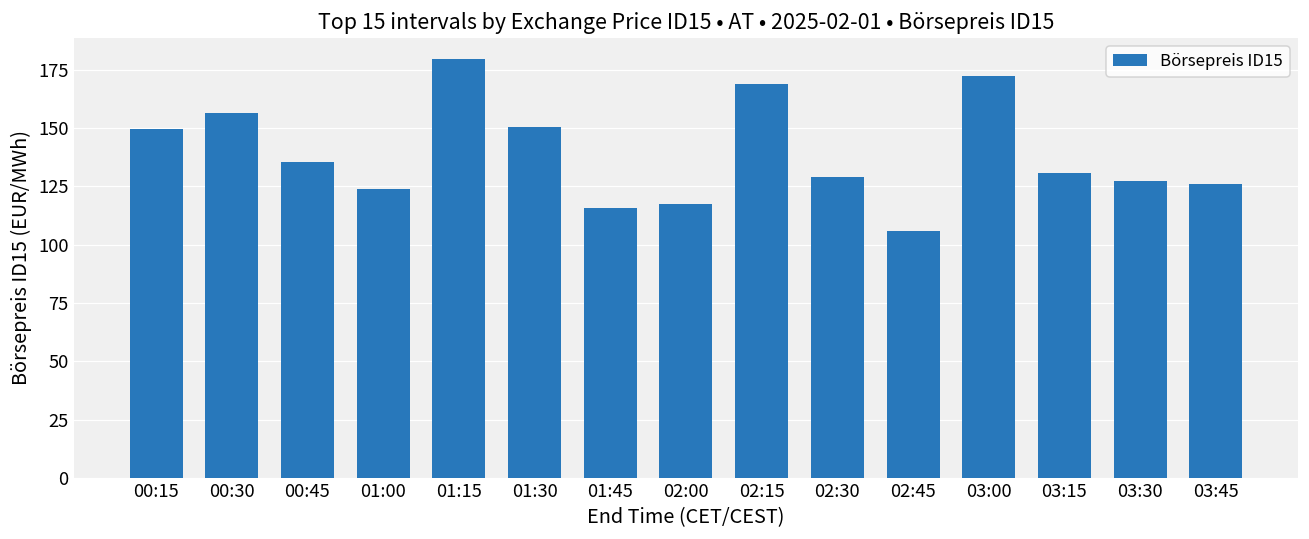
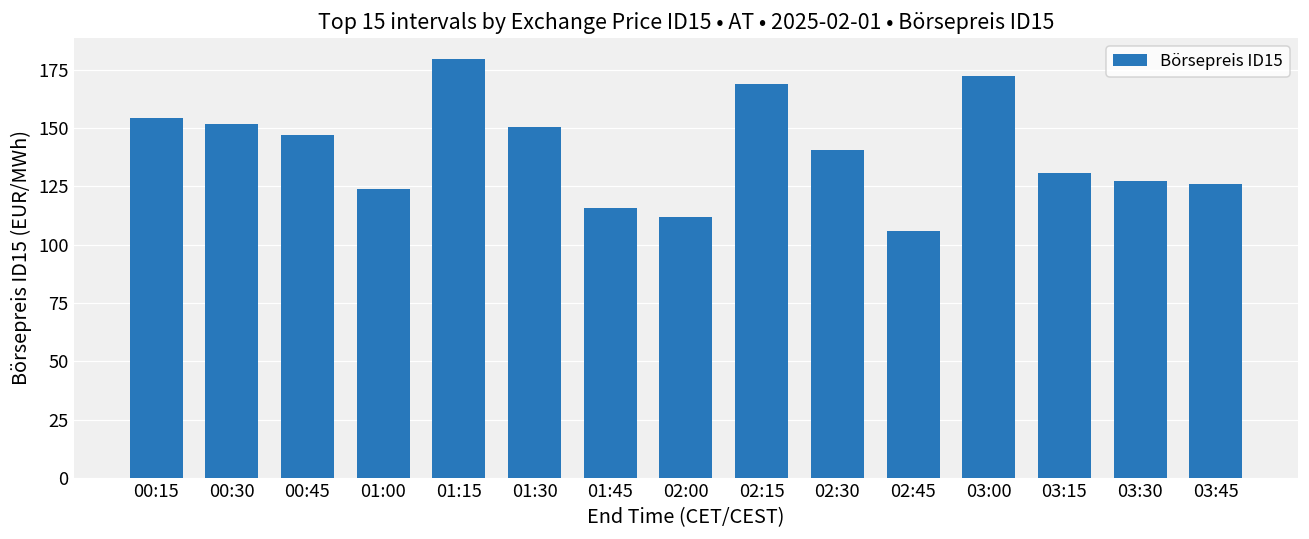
00:15: 150 -> 154
00:30: 157 -> 152
00:45: 136 -> 147
02:00: 117 -> 112
02:30: 129 -> 140
